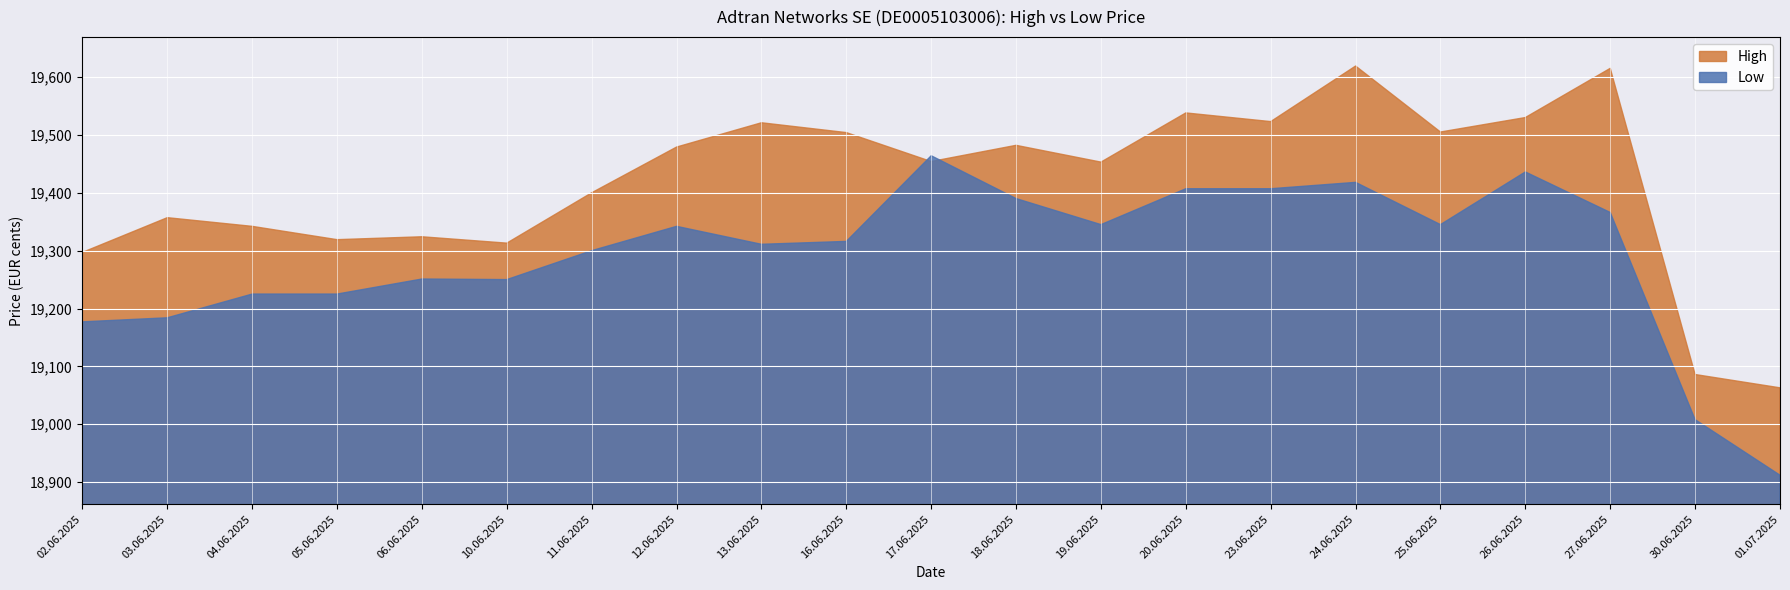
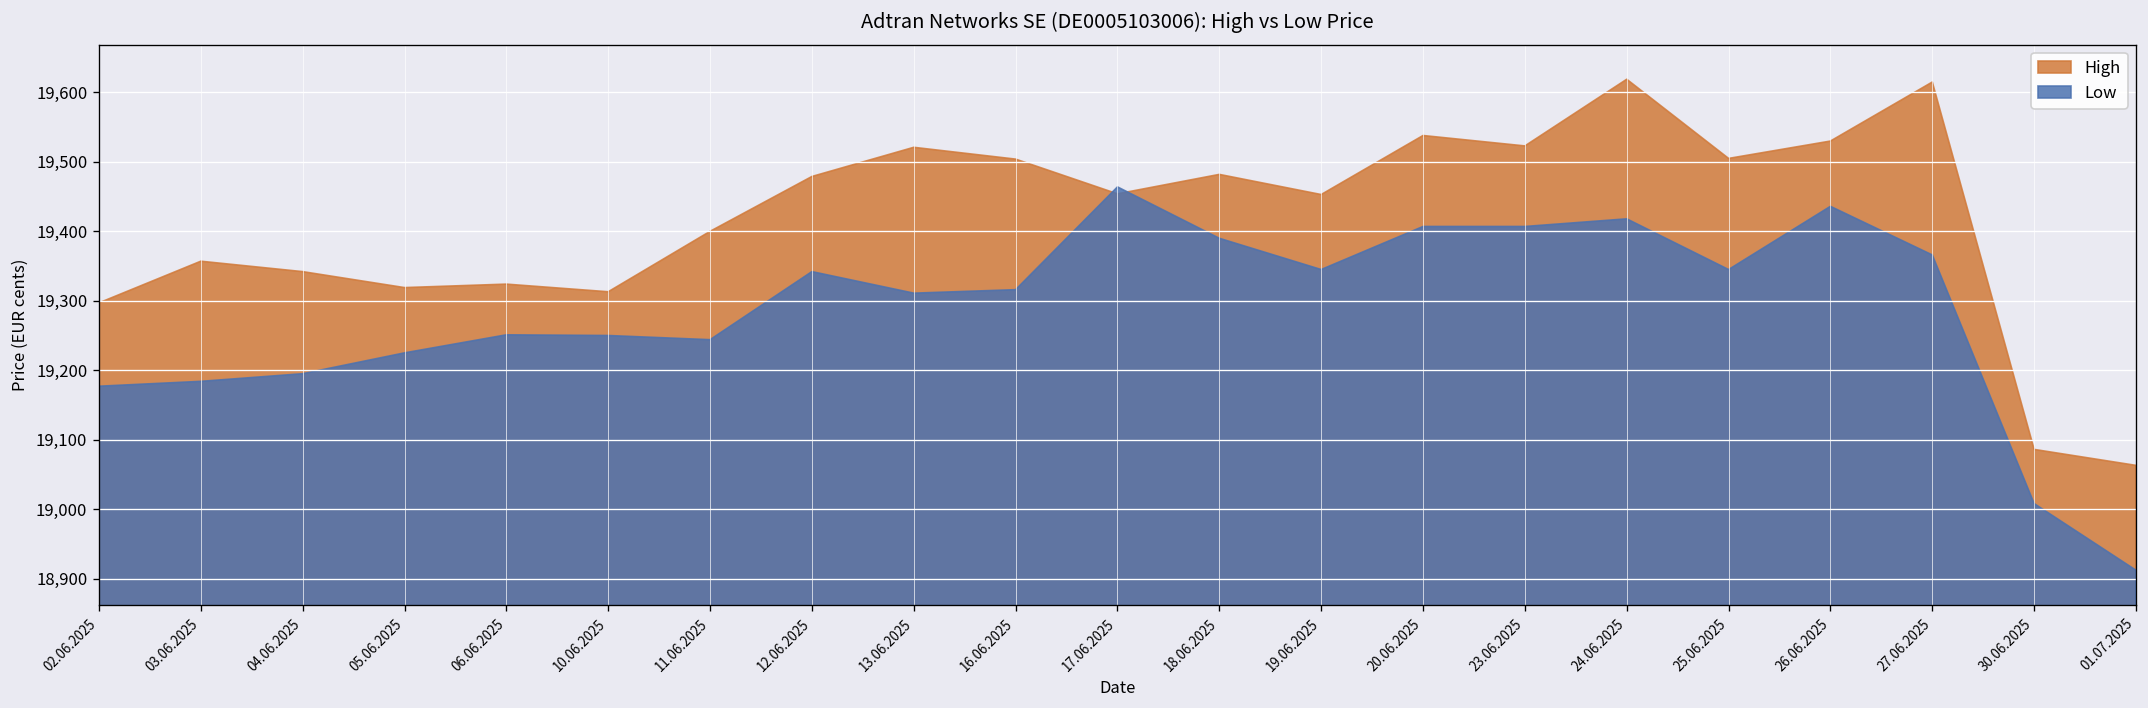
Low, 04.06.2025: 19,230 -> 19,200
Low, 11.06.2025: 19,300 -> 19,240
